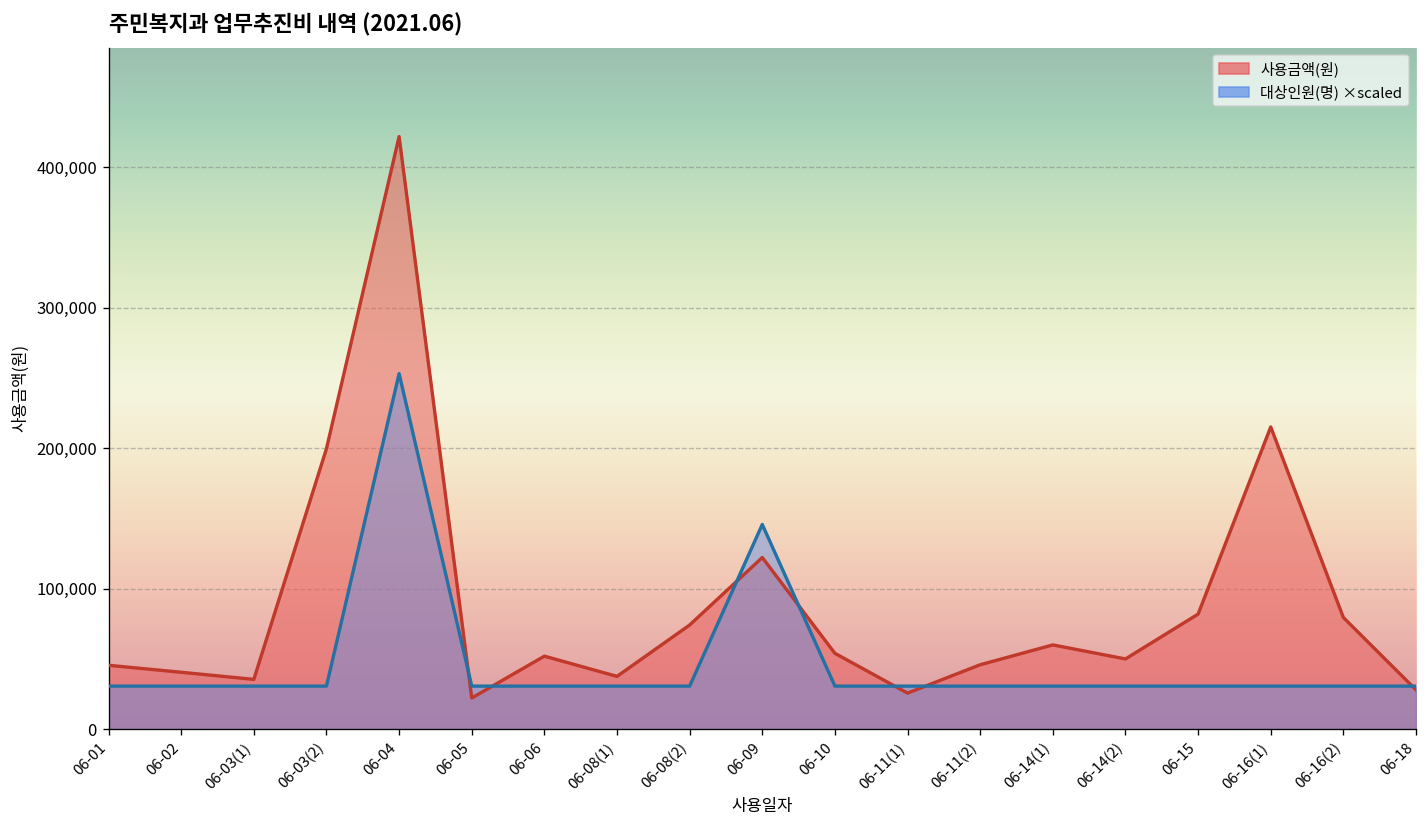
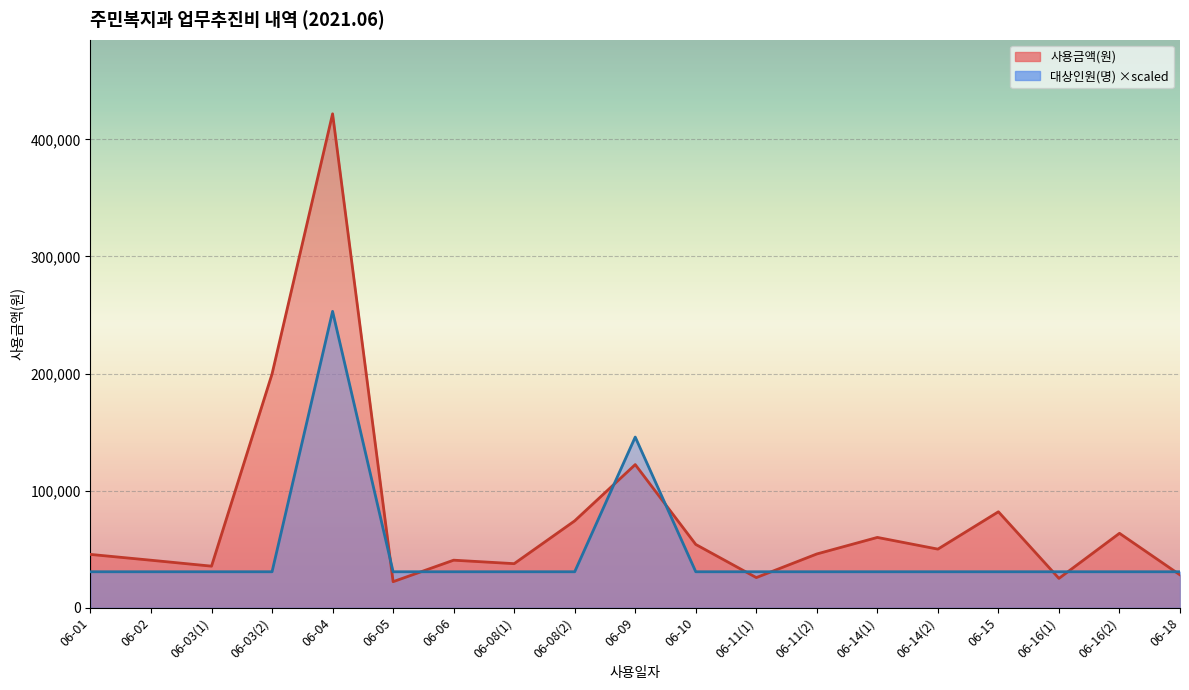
사용금액(원), 06-06: 52,000 -> 41,000
사용금액(원), 06-16(1): 215,000 -> 25,000
사용금액(원), 06-16(2): 80,000 -> 64,000
